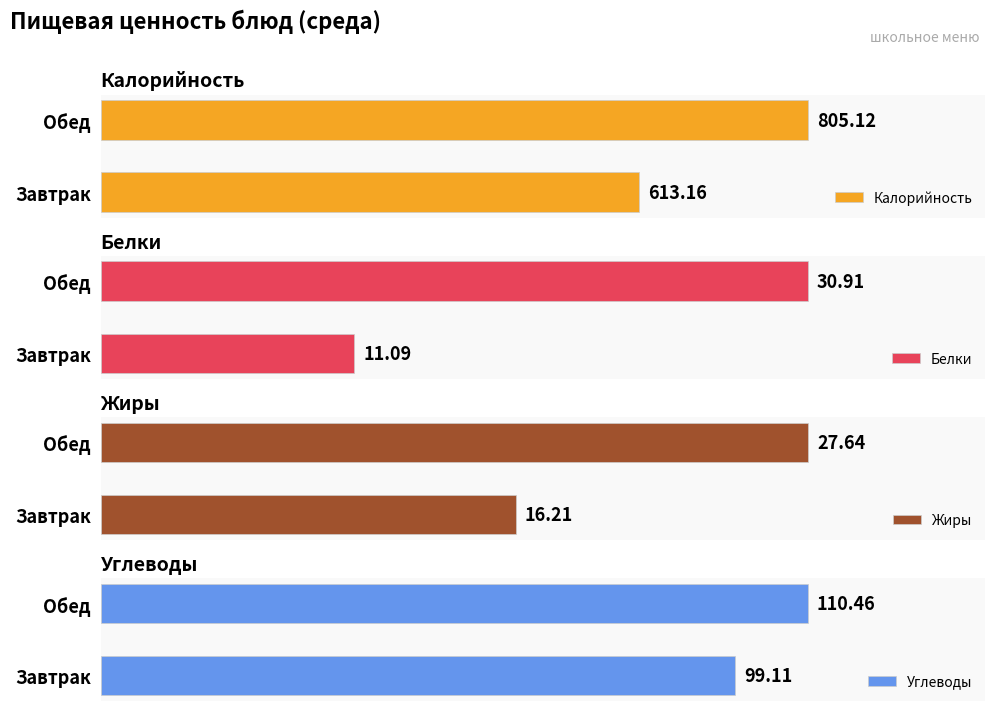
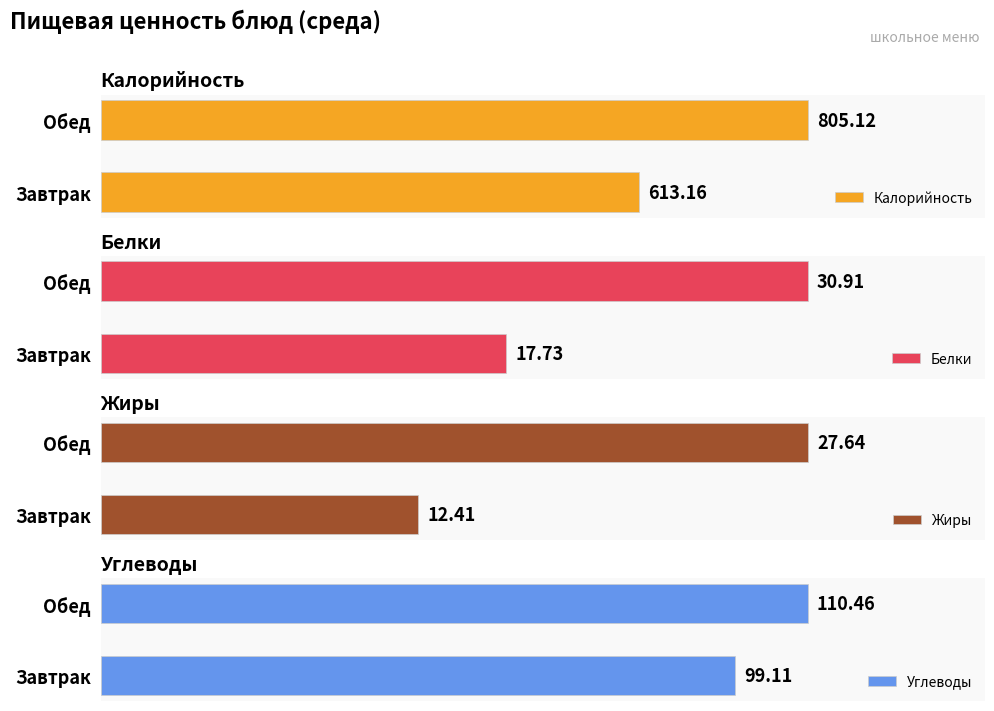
Белки, Завтрак: 11.09 -> 17.73
Жиры, Завтрак: 16.21 -> 12.41
